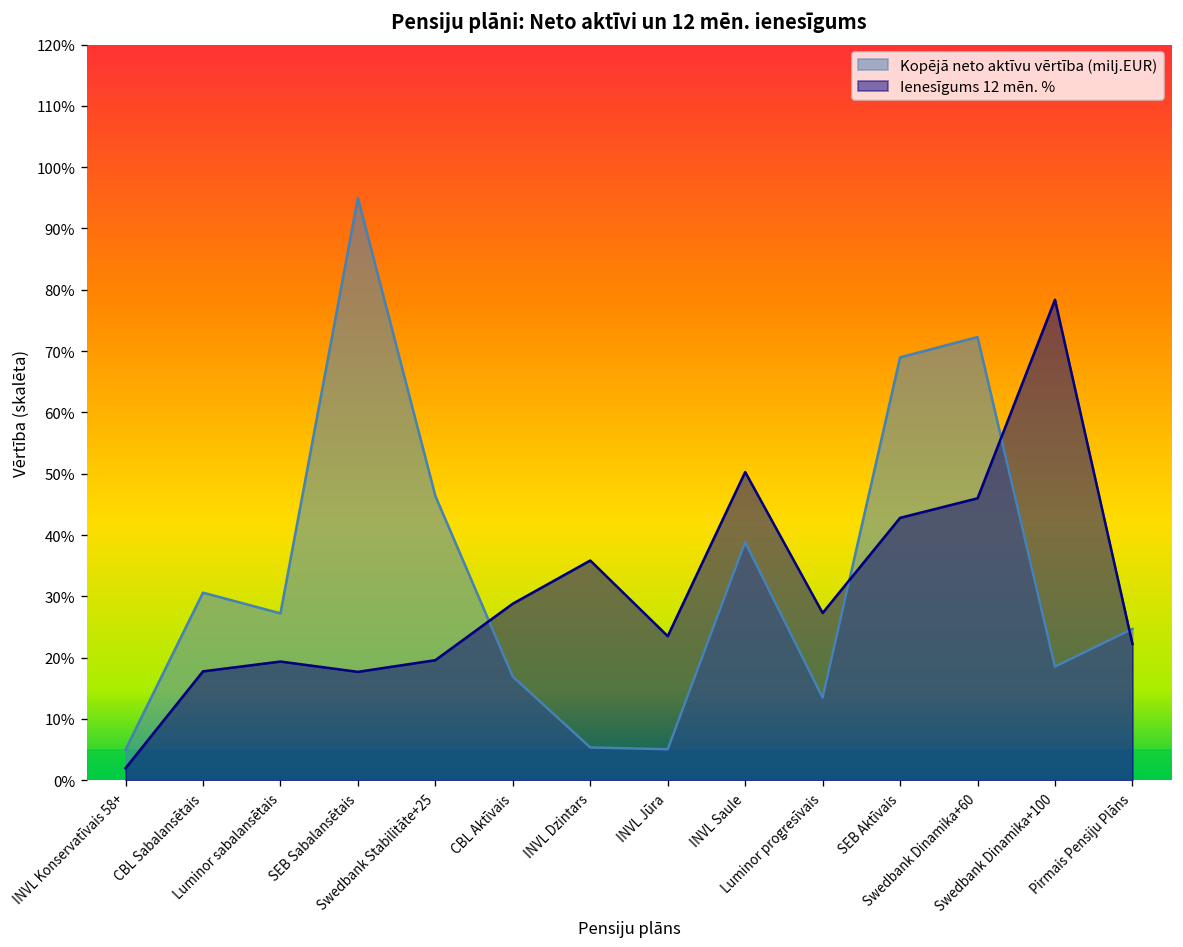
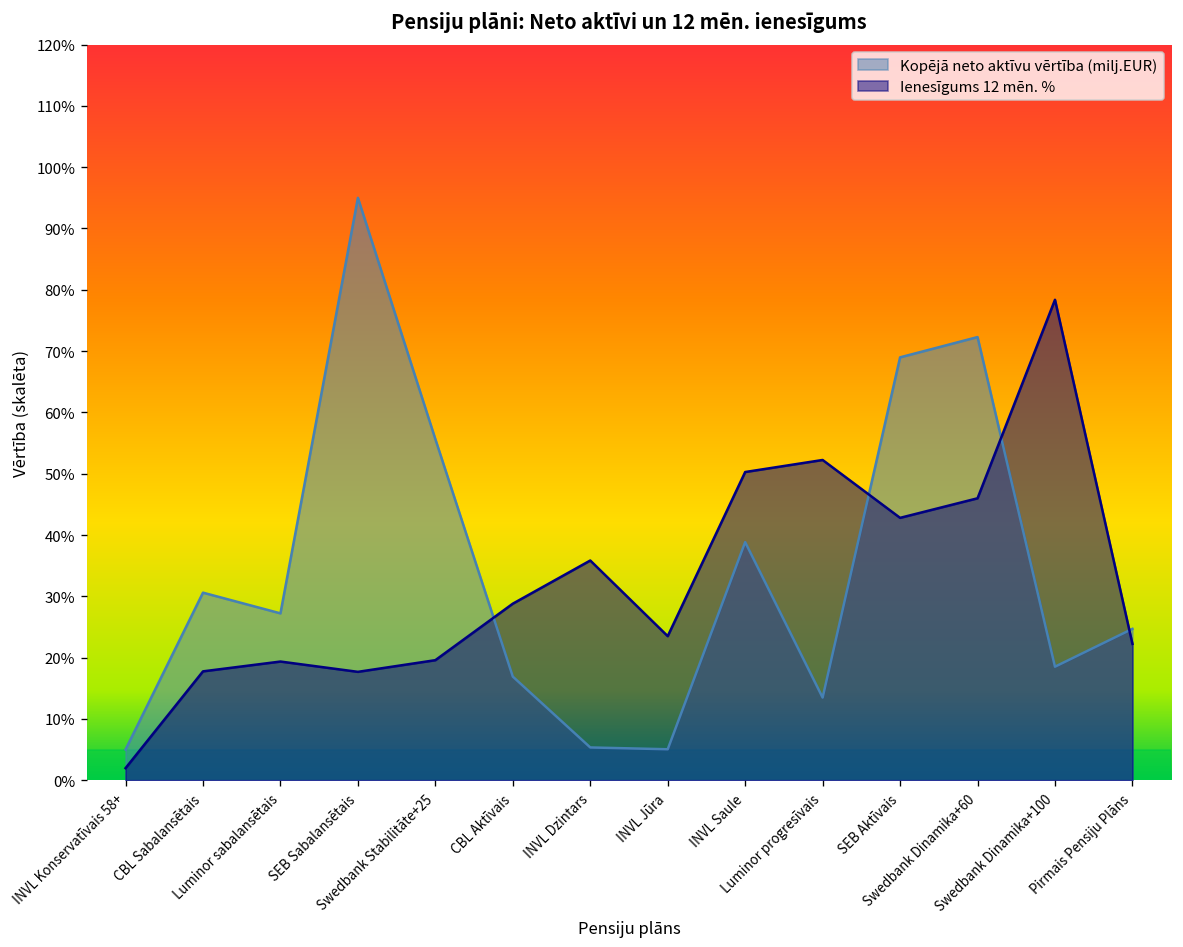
Kopējā neto aktīvu vērtība (milj.EUR), Swedbank Stabilitāte+25: 46% -> 56%
Ienesīgums 12 mēn. %, Luminor progresīvais: 27% -> 52%
